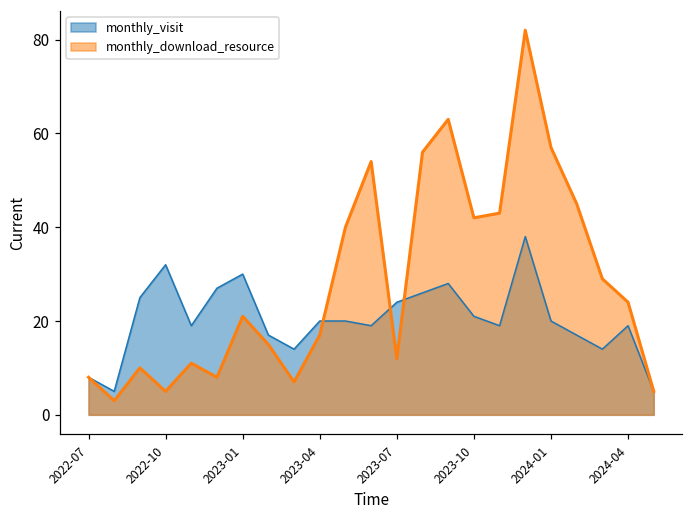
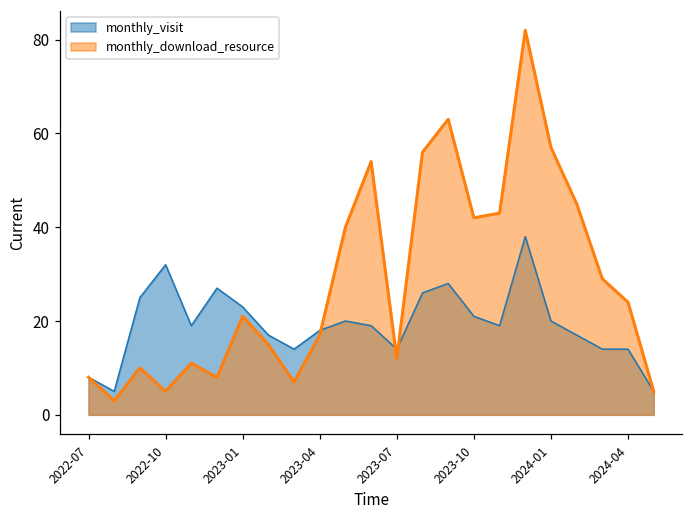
monthly_visit, 2023-01: 30 -> 23
monthly_visit, 2023-04: 20 -> 18
monthly_visit, 2023-07: 24 -> 14
monthly_visit, 2024-04: 19 -> 14
